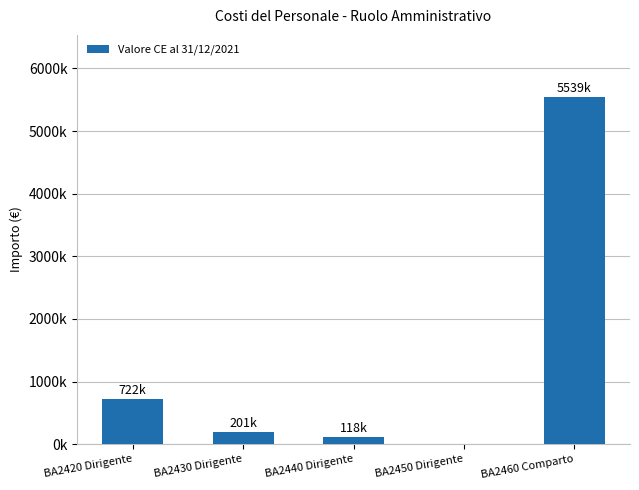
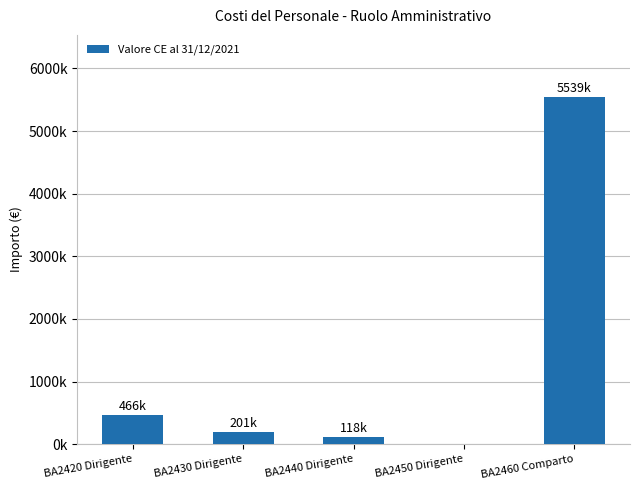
BA2420 Dirigente: 722k -> 466k
